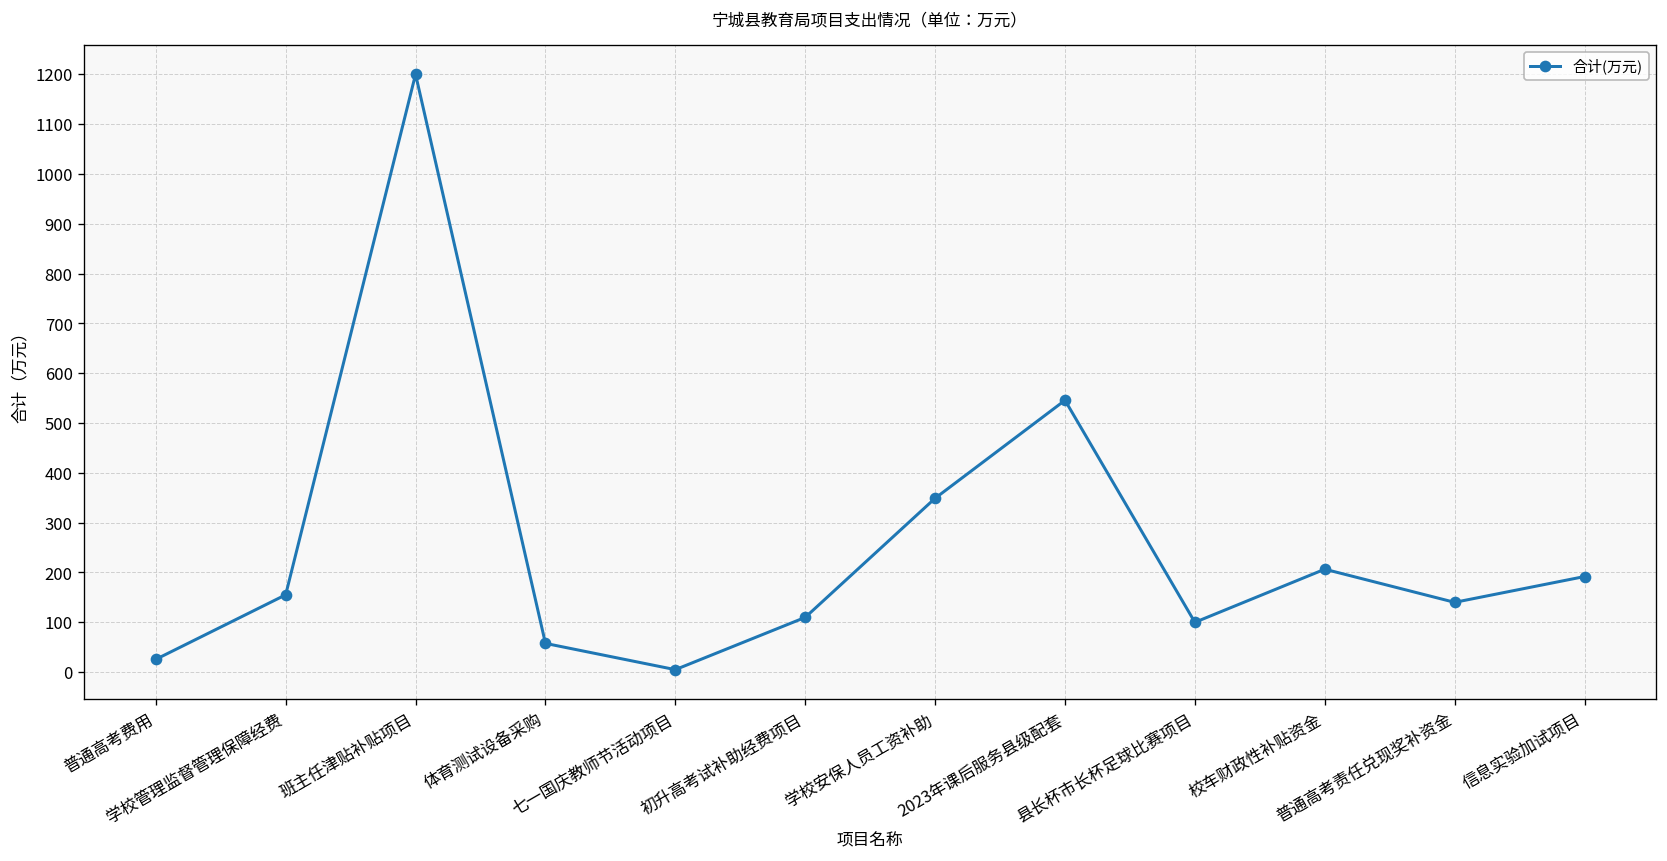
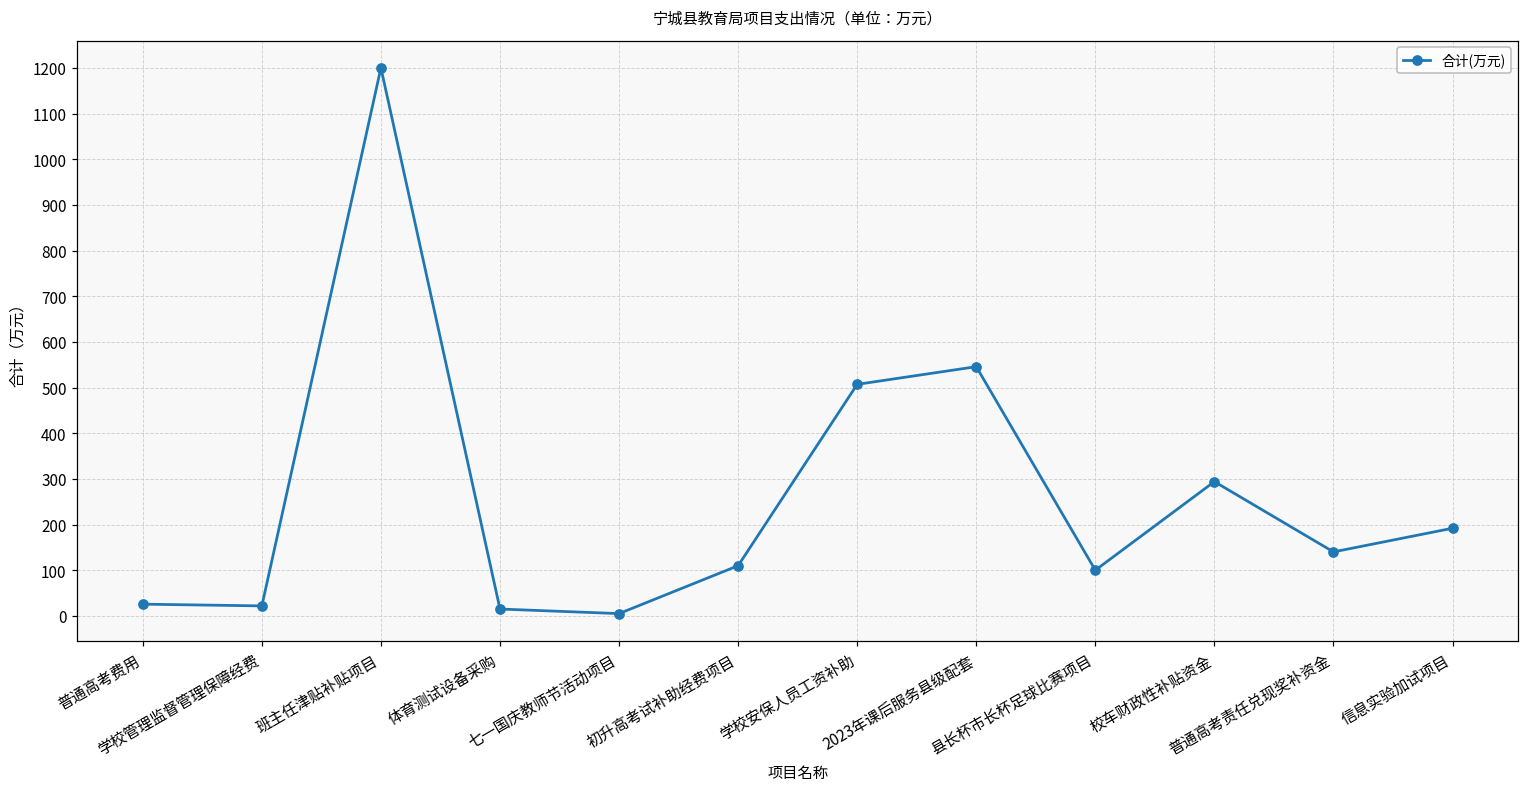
学校管理监督管理保障经费: 160 -> 20
体育测试设备采购: 60 -> 20
学校安保人员工资补助: 350 -> 510
校车财政性补贴资金: 210 -> 290
